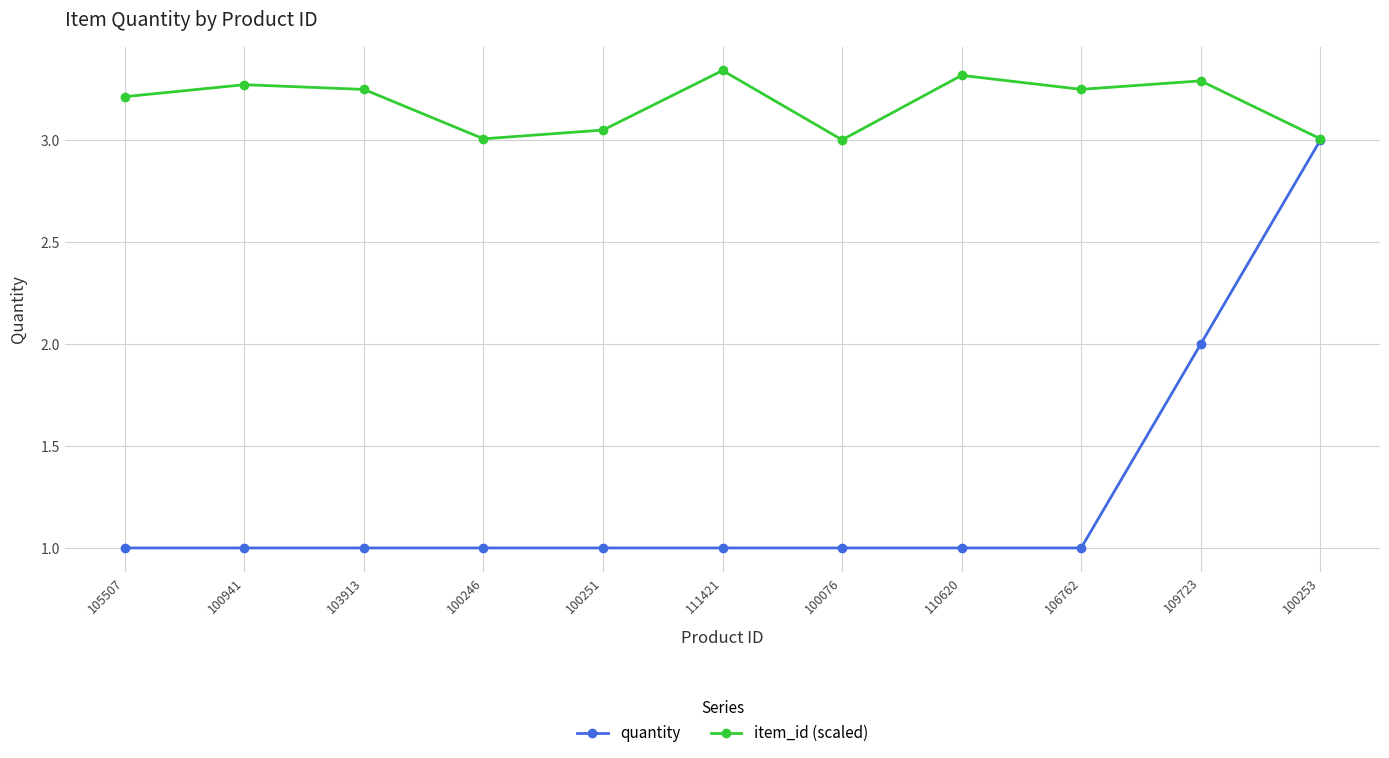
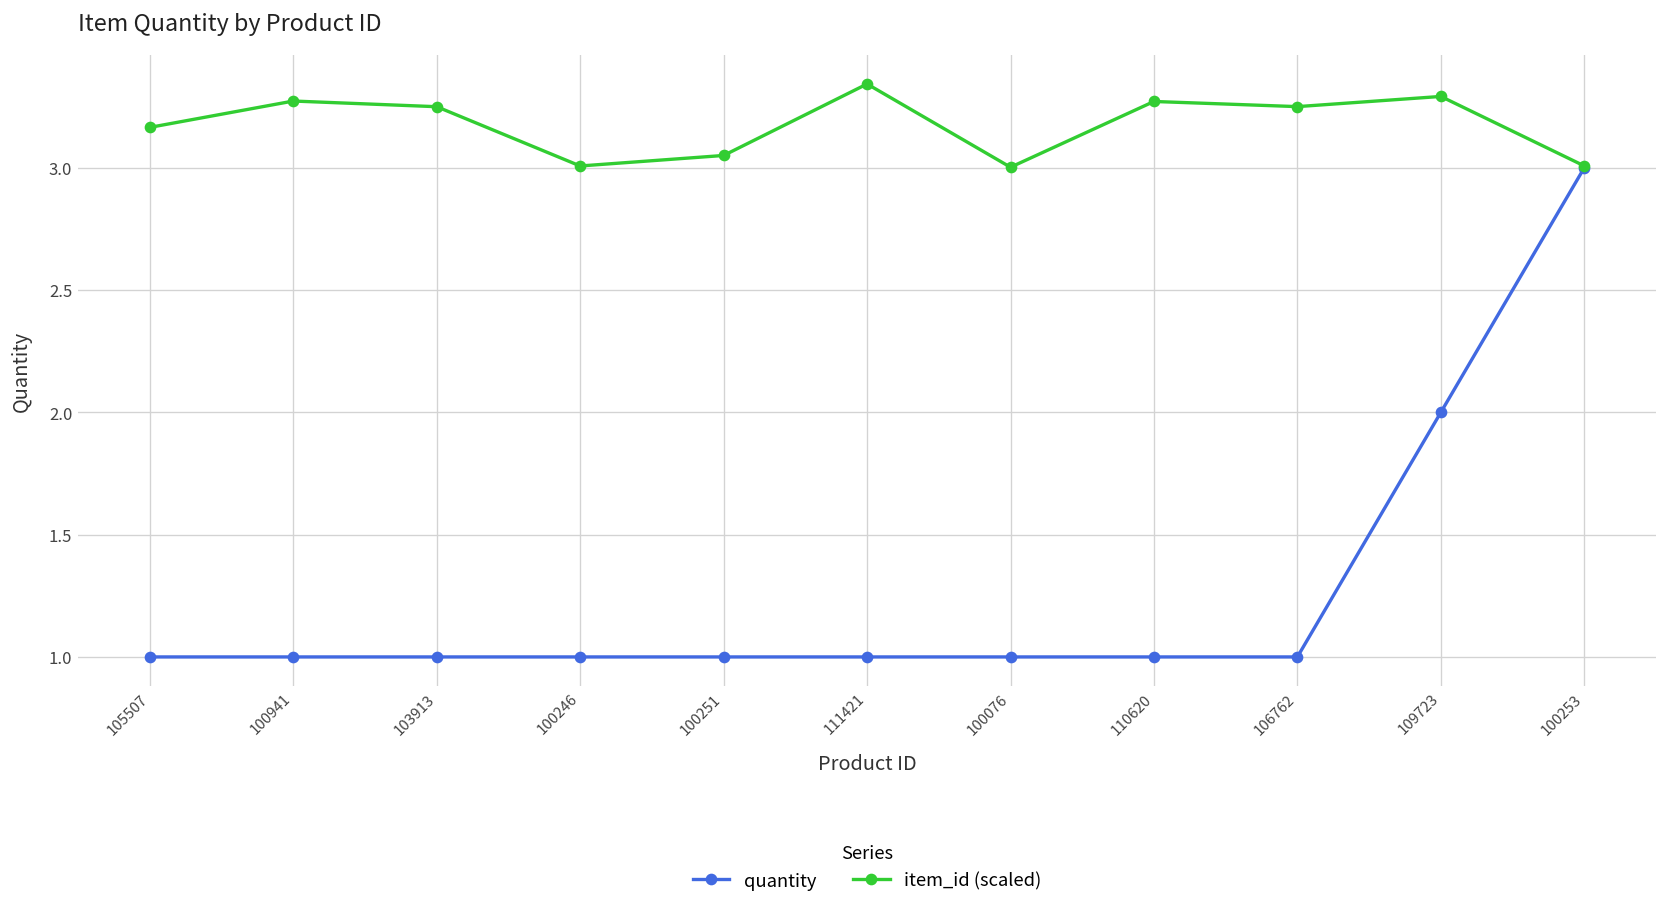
item_id (scaled), 105507: 3.21 -> 3.17
item_id (scaled), 110620: 3.32 -> 3.27
